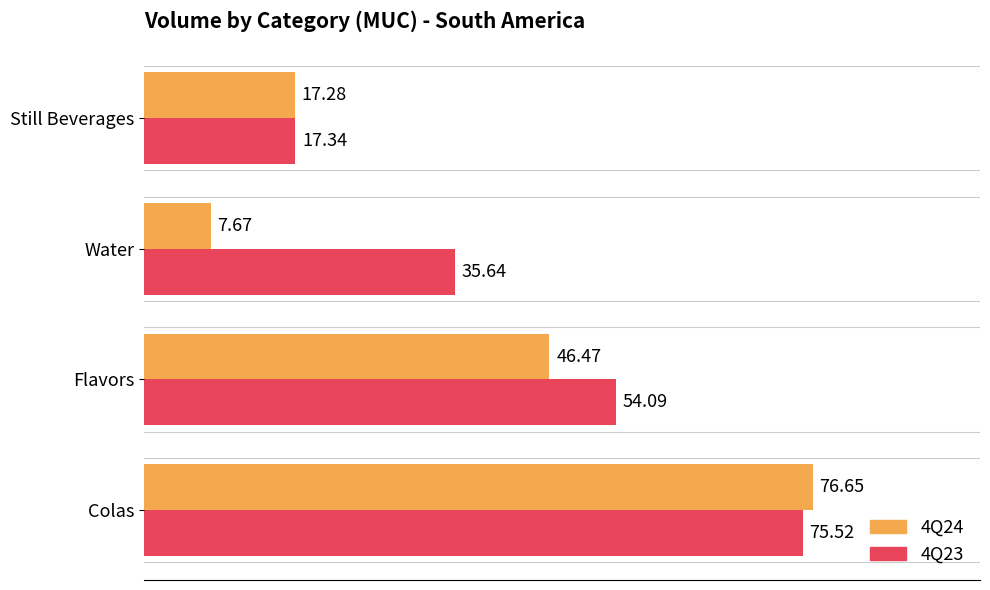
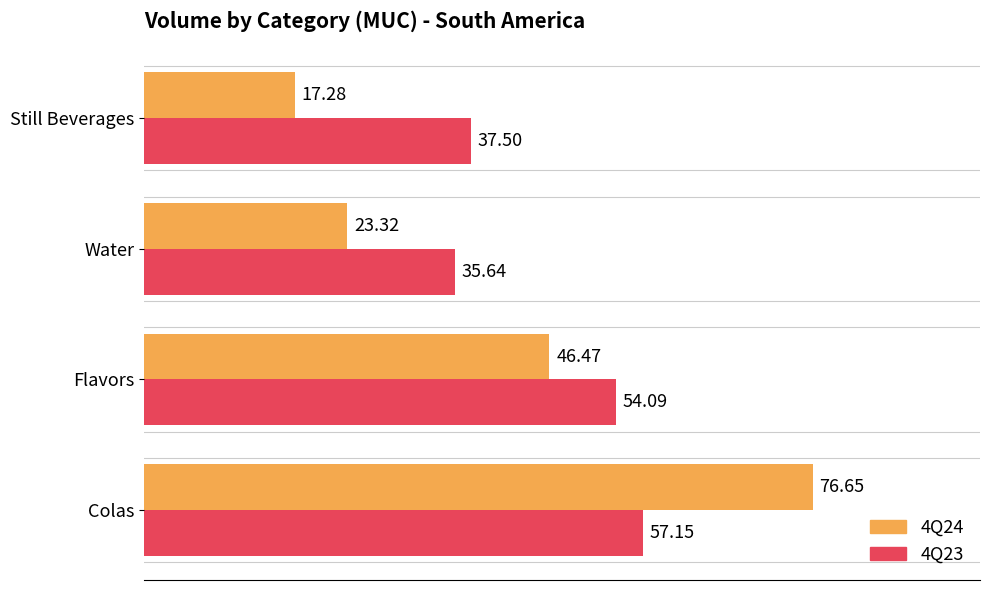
4Q23, Still Beverages: 17.34 -> 37.50
4Q24, Water: 7.67 -> 23.32
4Q23, Colas: 75.52 -> 57.15
